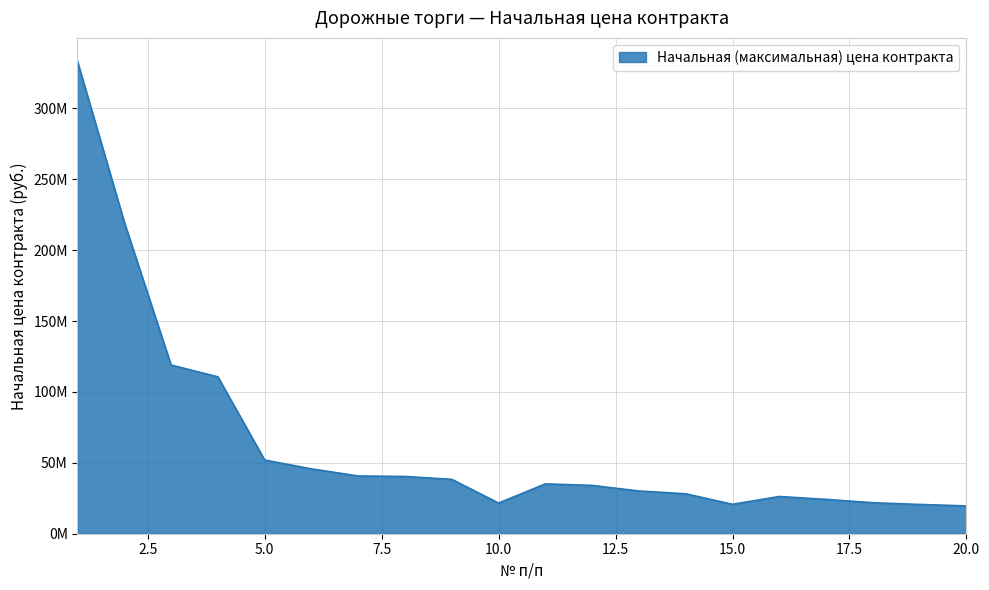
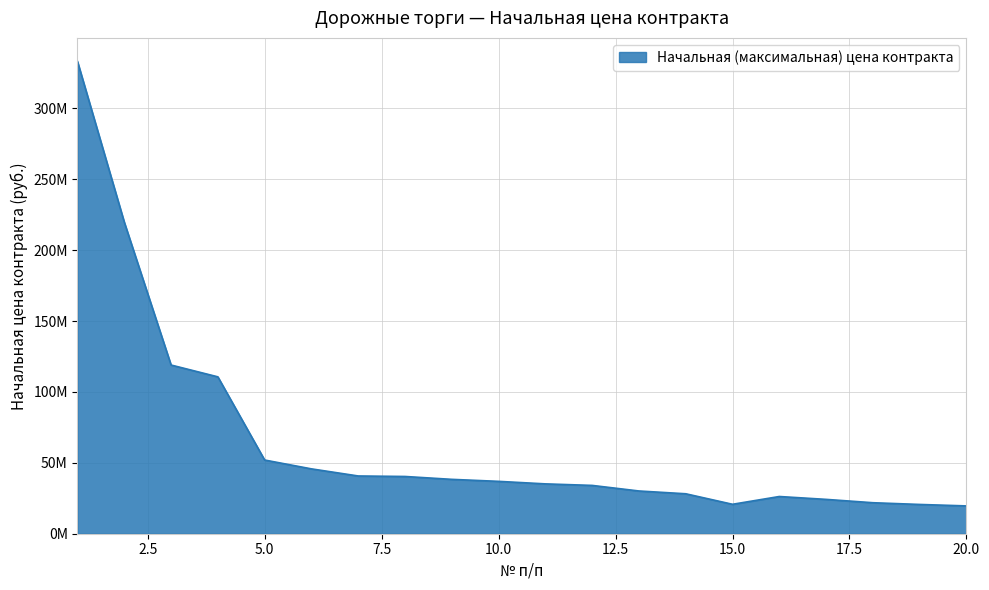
10.0: 22000000 -> 37000000
